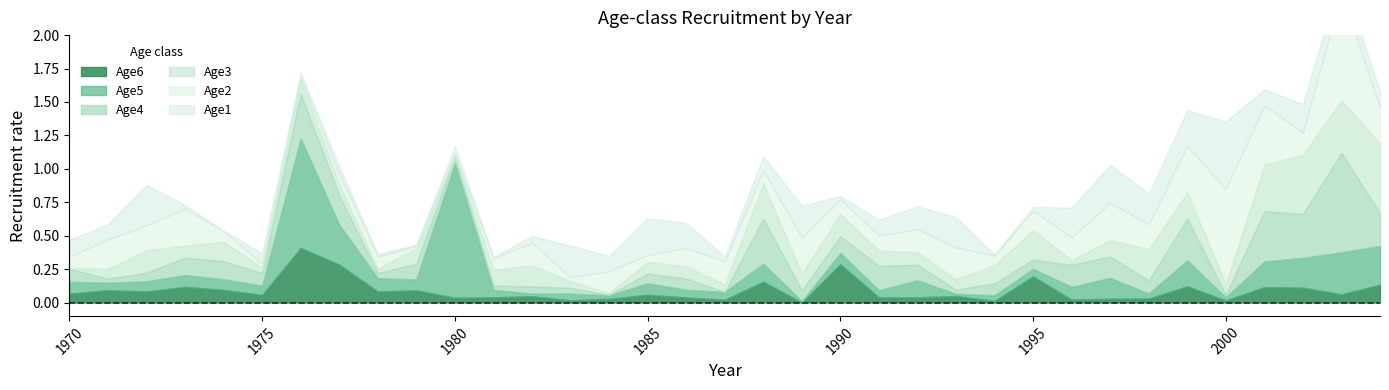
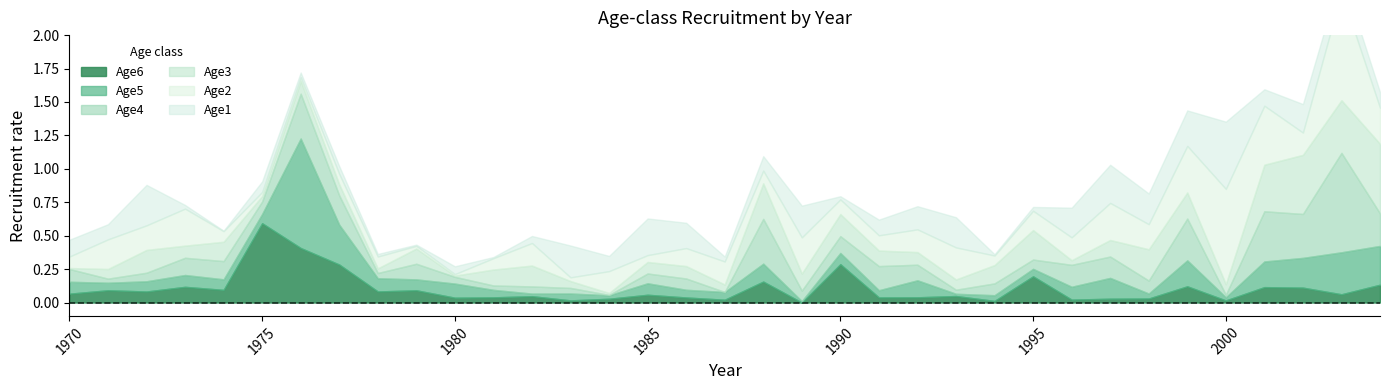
Age6, 1975: 0.06 -> 0.59
Age5, 1980: 1.00 -> 0.11
